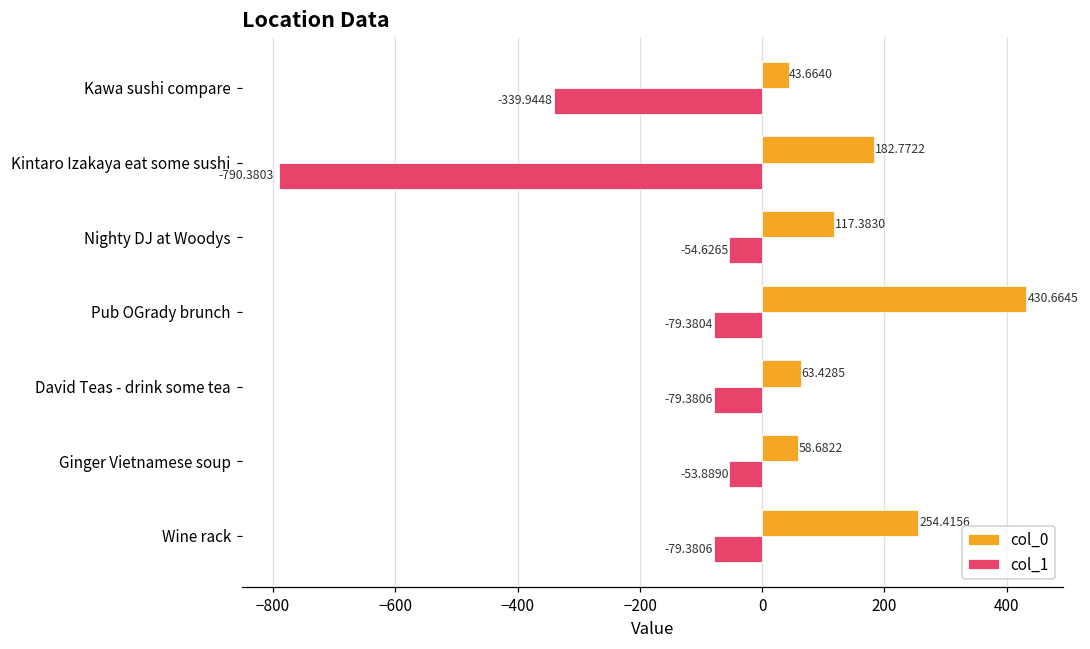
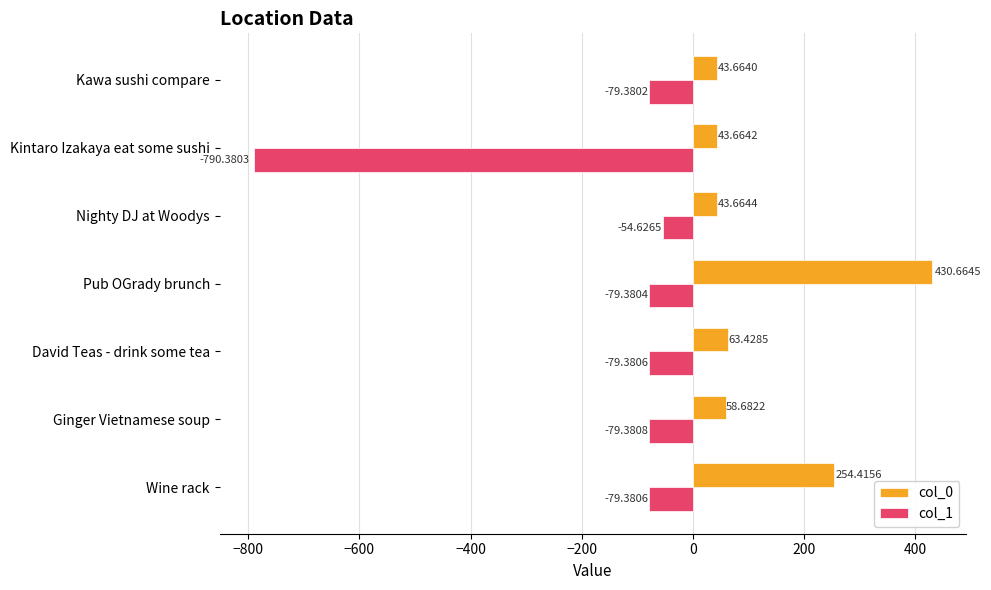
col_1, Kawa sushi compare: -339.9448 -> -79.3802
col_0, Kintaro Izakaya eat some sushi: 182.7722 -> 43.6642
col_0, Nighty DJ at Woodys: 117.3830 -> 43.6644
col_1, Ginger Vietnamese soup: -53.8890 -> -79.3808
